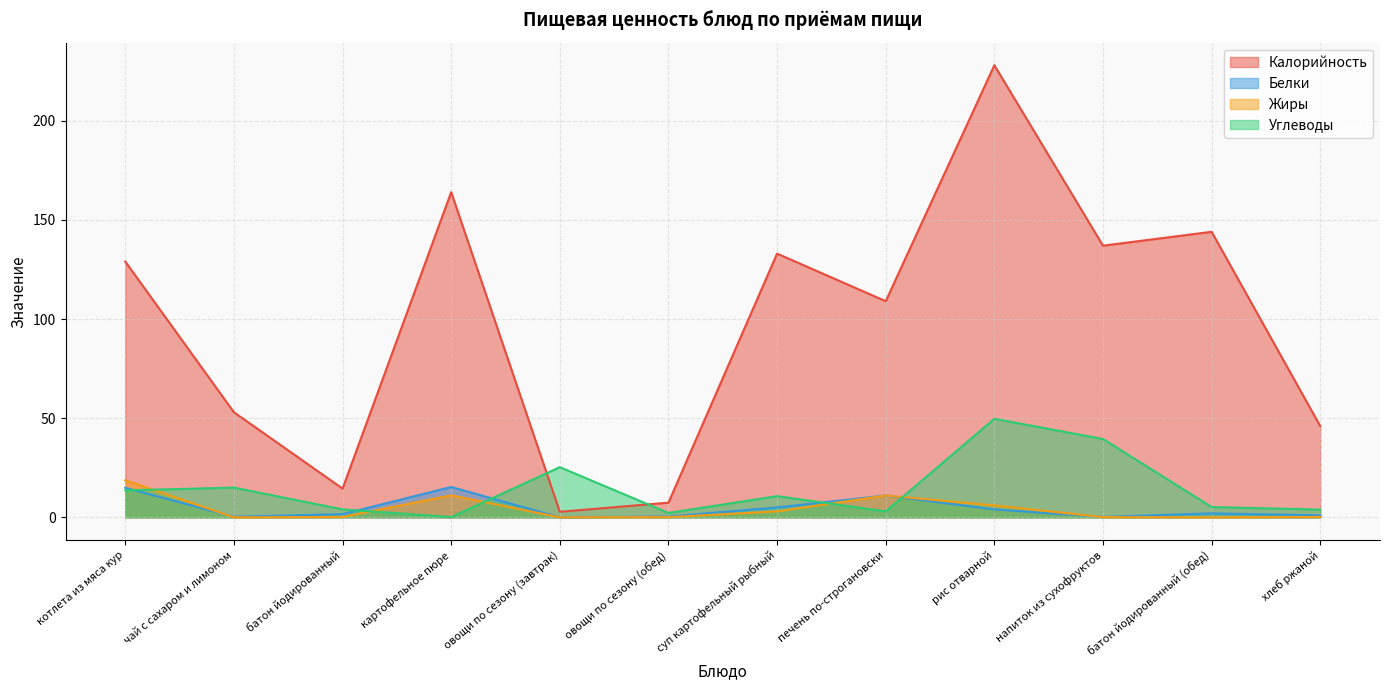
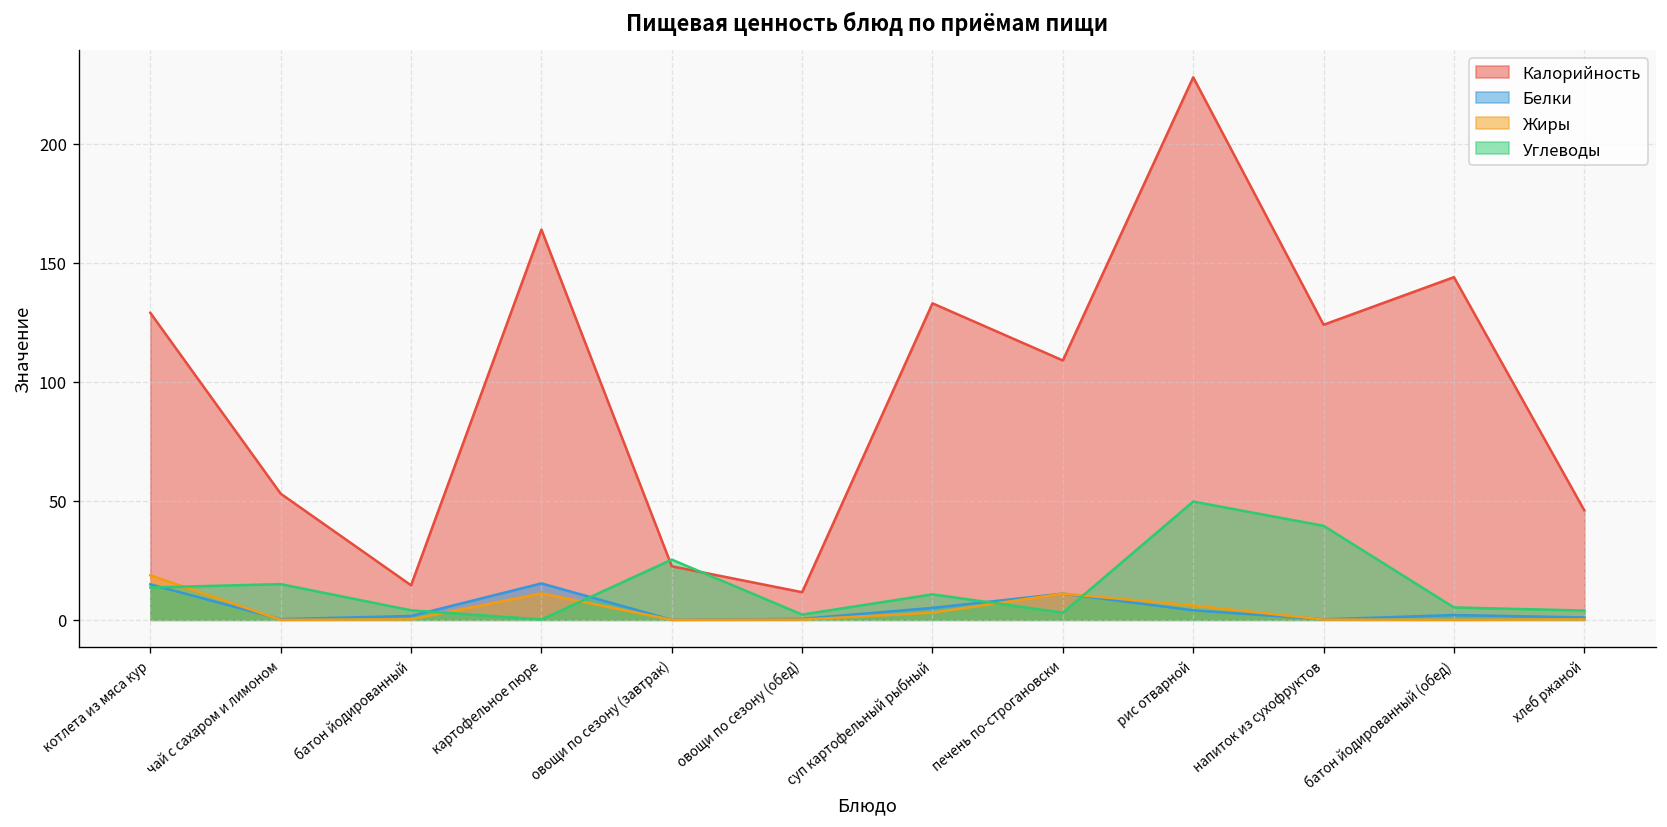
Калорийность, овощи по сезону (завтрак): 3 -> 23
Калорийность, овощи по сезону (обед): 7 -> 12
Калорийность, напиток из сухофруктов: 137 -> 124
